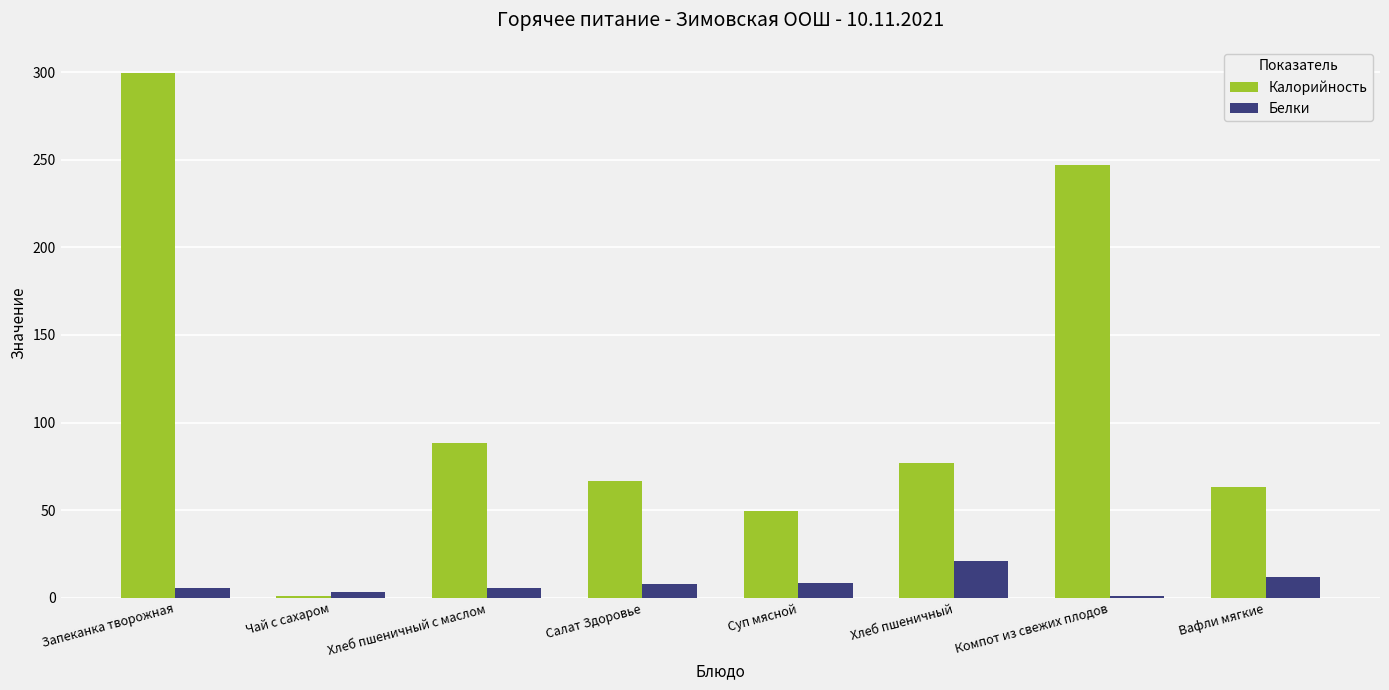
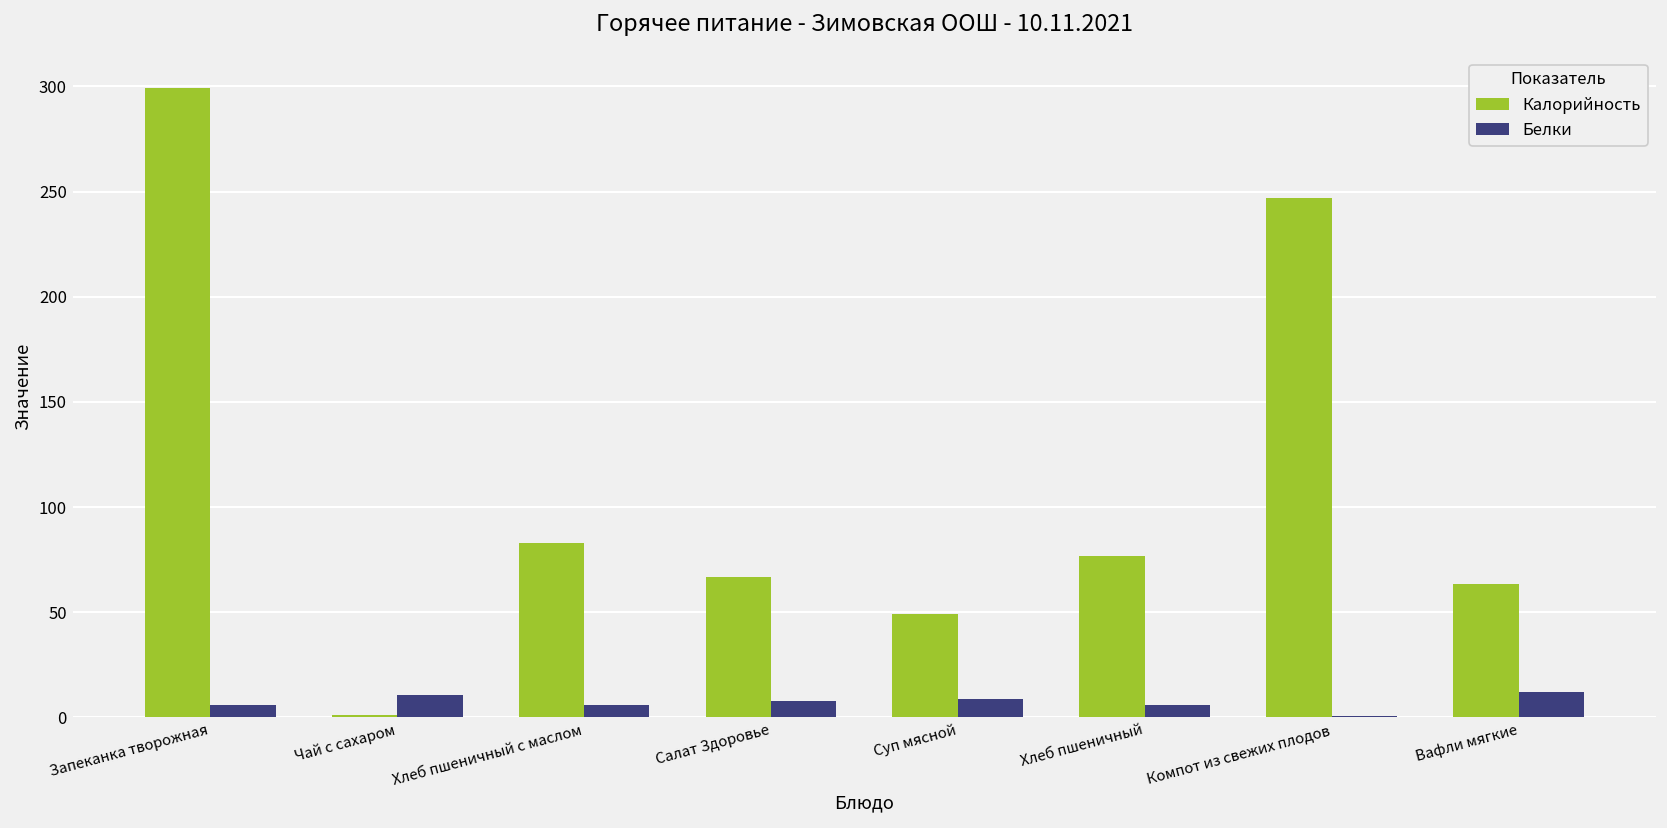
Белки, Чай с сахаром: 4 -> 11
Калорийность, Хлеб пшеничный с маслом: 88 -> 83
Белки, Хлеб пшеничный: 21 -> 6
